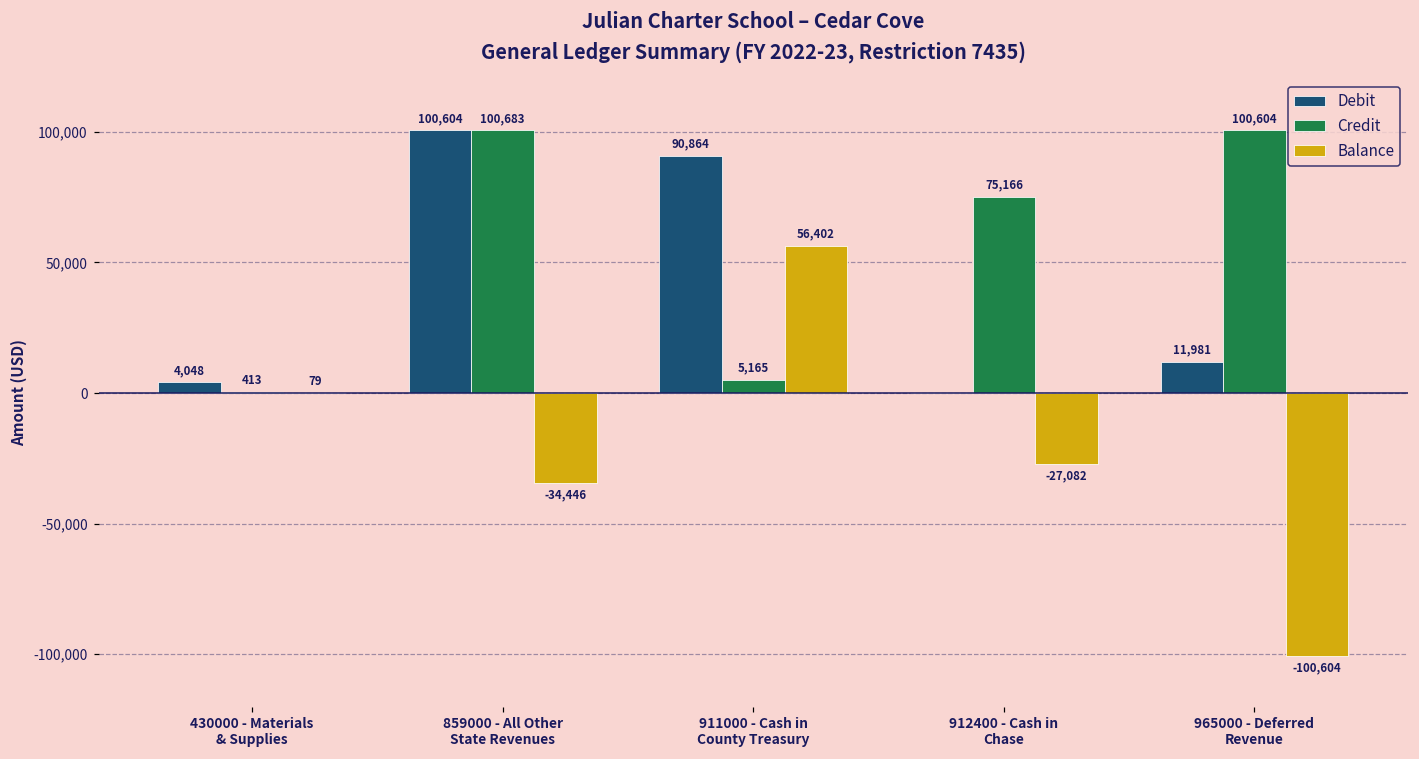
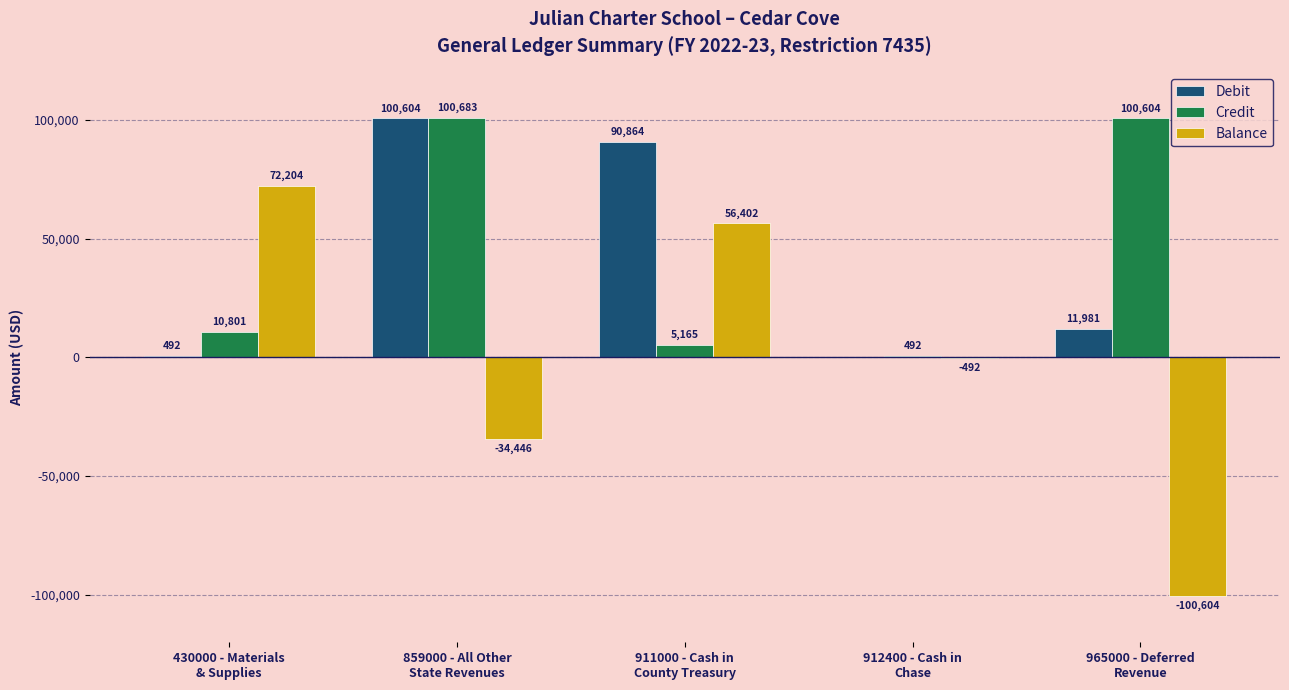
Debit, 430000 - Materials & Supplies: 4,048 -> 492
Credit, 430000 - Materials & Supplies: 413 -> 10,801
Balance, 430000 - Materials & Supplies: 79 -> 72,204
Credit, 912400 - Cash in Chase: 75,166 -> 492
Balance, 912400 - Cash in Chase: -27,082 -> -492
